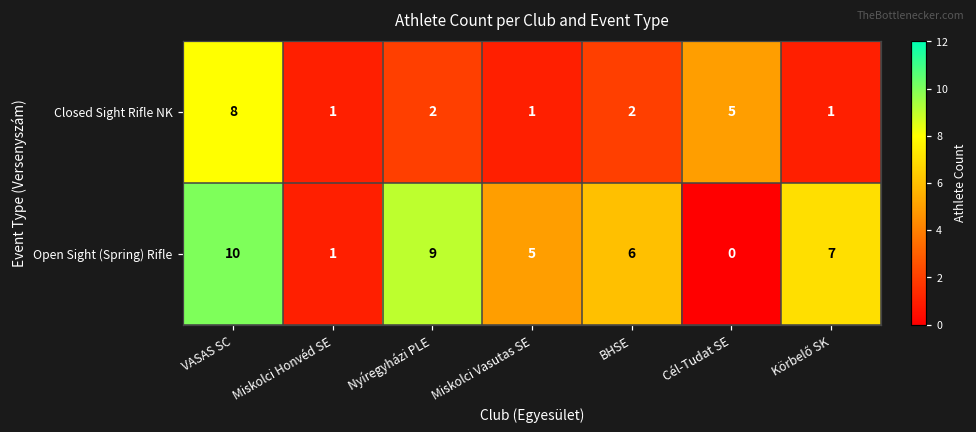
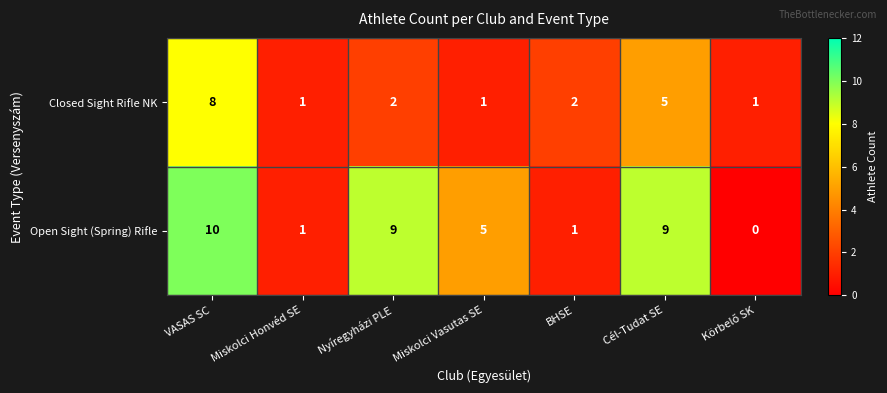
Open Sight (Spring) Rifle, BHSE: 6 -> 1
Open Sight (Spring) Rifle, Cél-Tudat SE: 0 -> 9
Open Sight (Spring) Rifle, Körbelő SK: 7 -> 0
